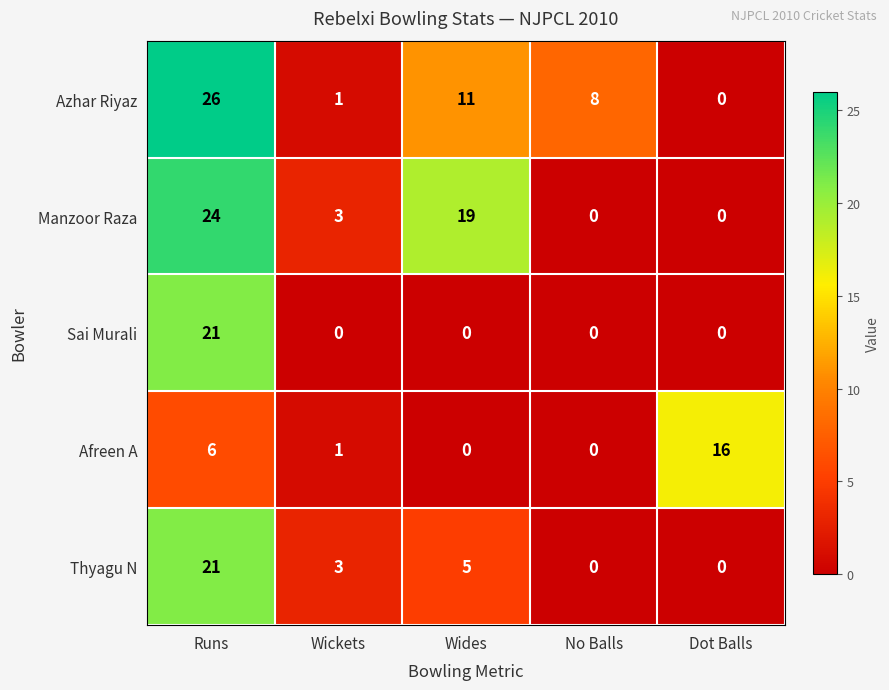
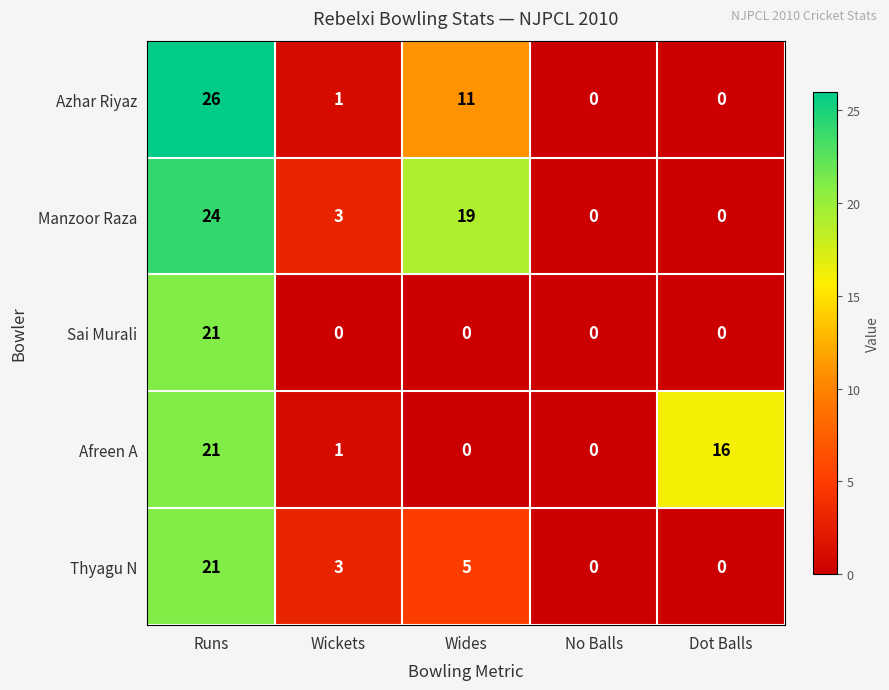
Azhar Riyaz, No Balls: 8 -> 0
Afreen A, Runs: 6 -> 21
